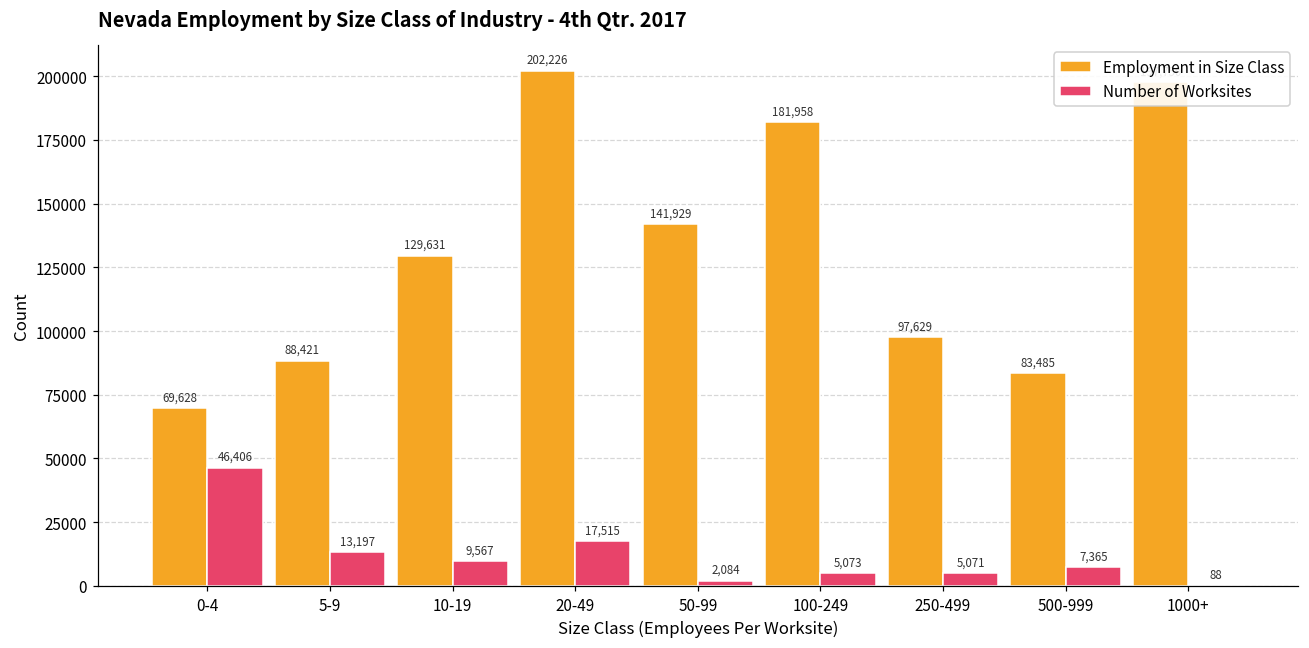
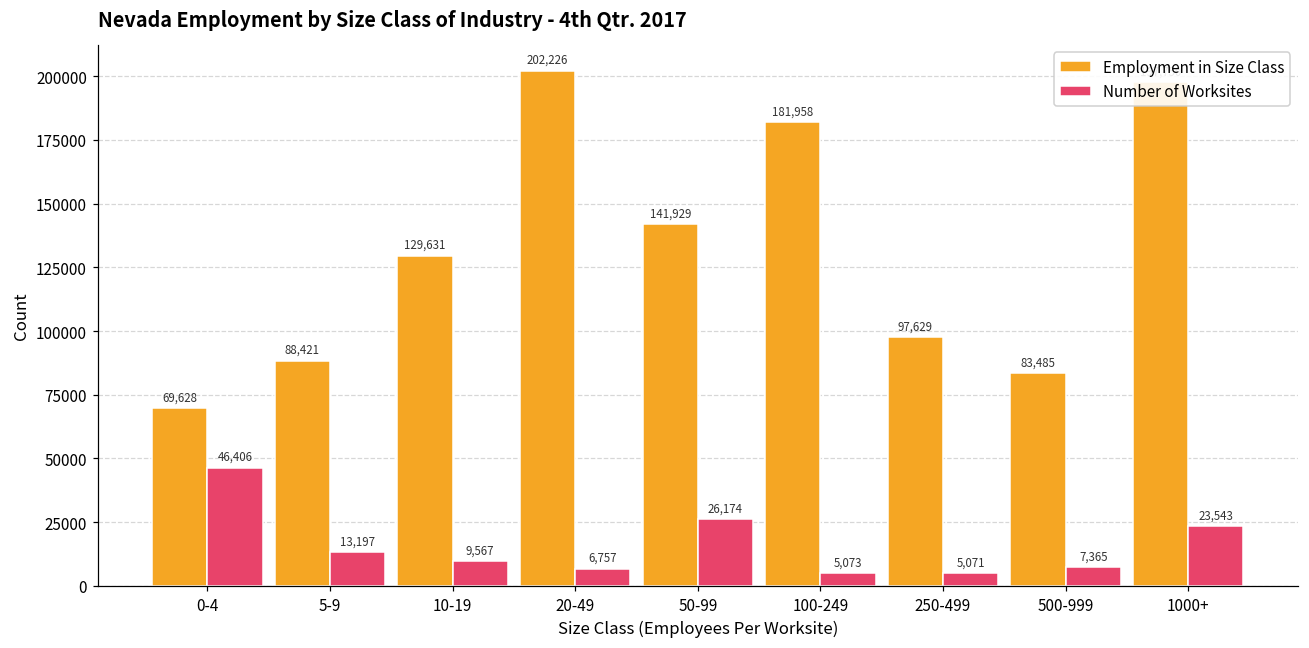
Number of Worksites, 20-49: 17,515 -> 6,757
Number of Worksites, 50-99: 2,084 -> 26,174
Number of Worksites, 1000+: 88 -> 23,543
